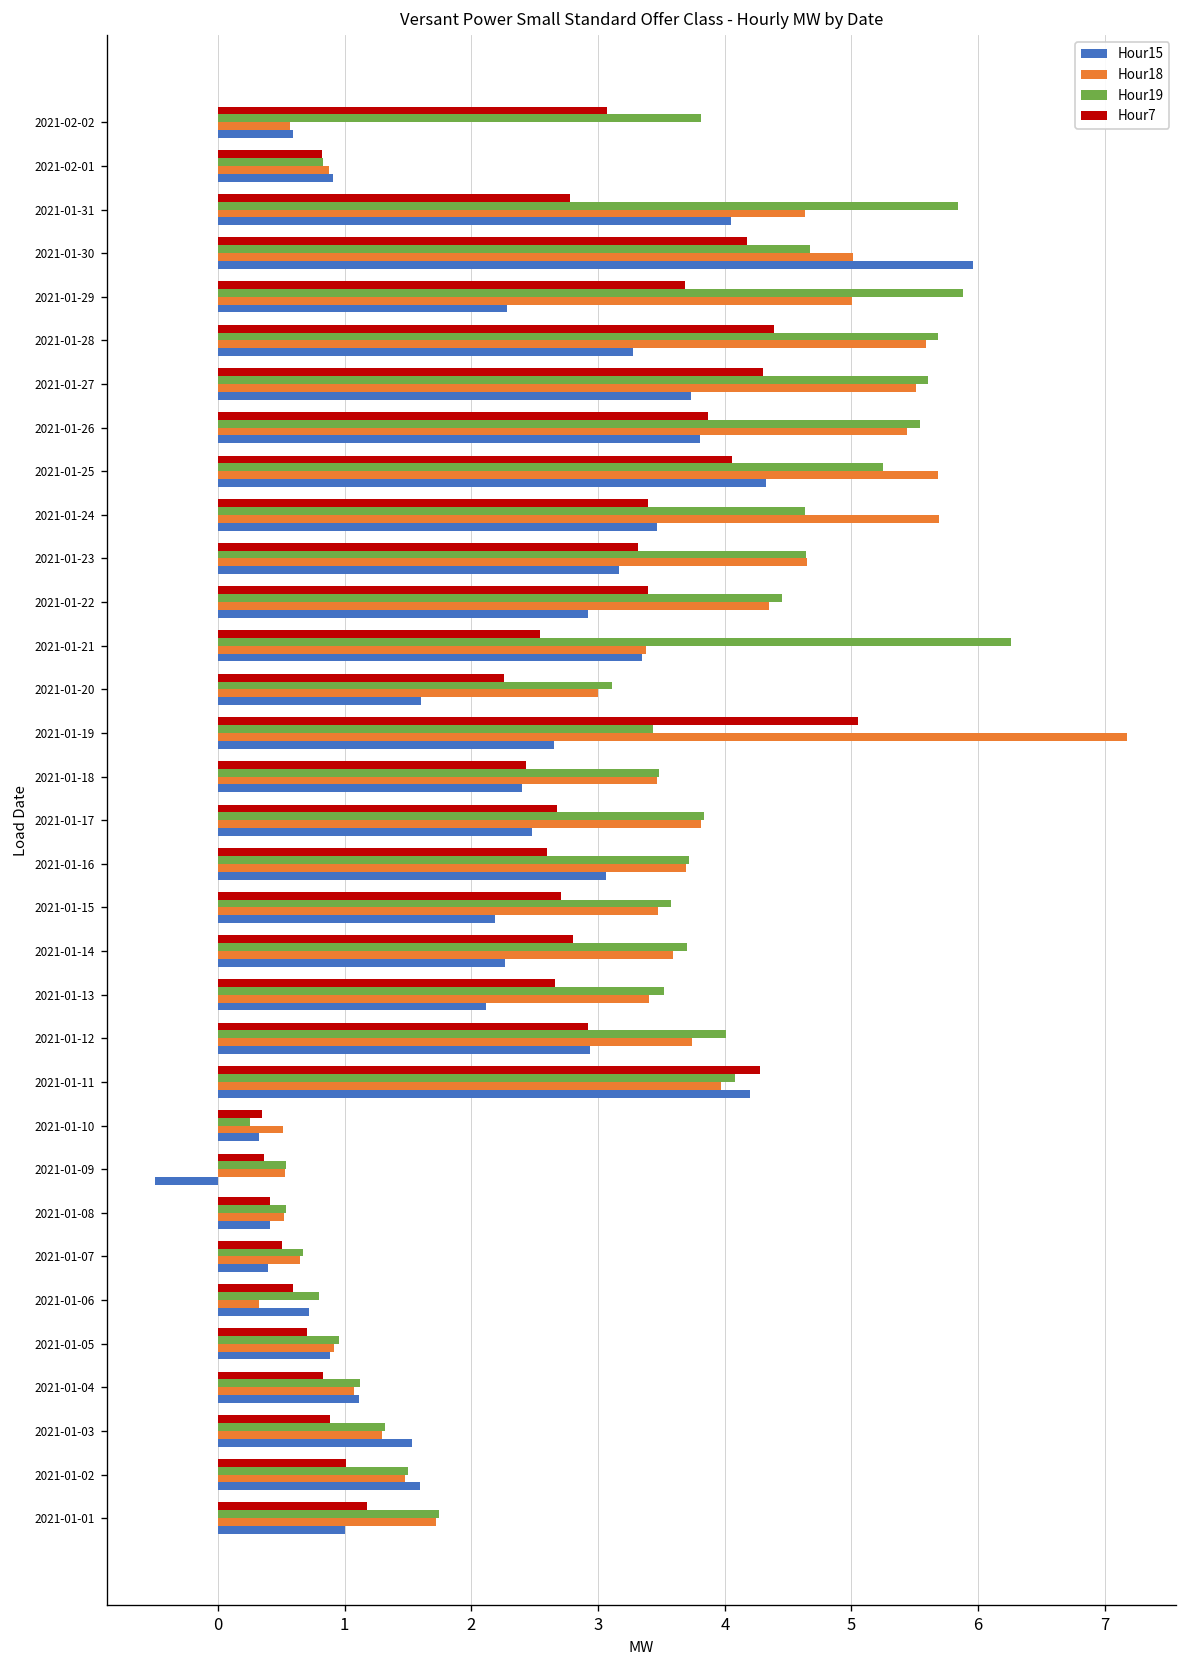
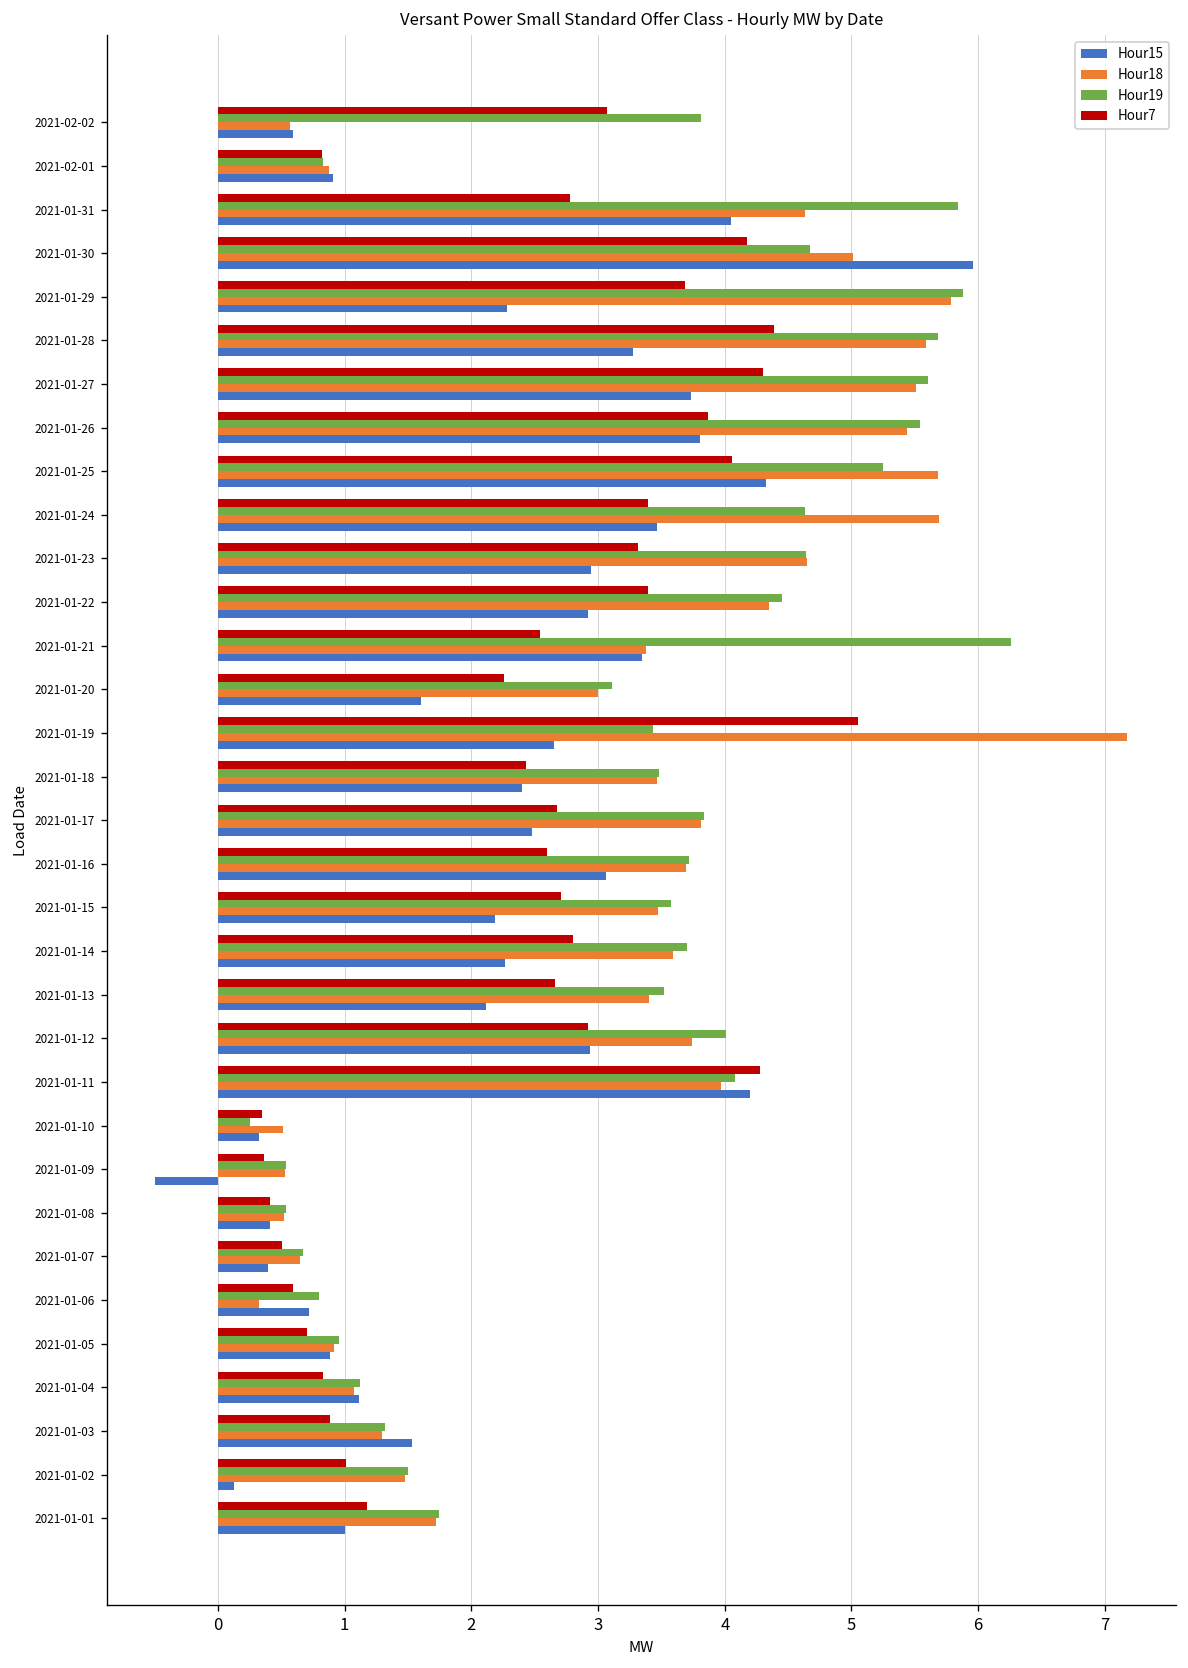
Hour18, 2021-01-29: 5.01 -> 5.79
Hour15, 2021-01-23: 3.16 -> 2.94
Hour15, 2021-01-02: 1.59 -> 0.13
